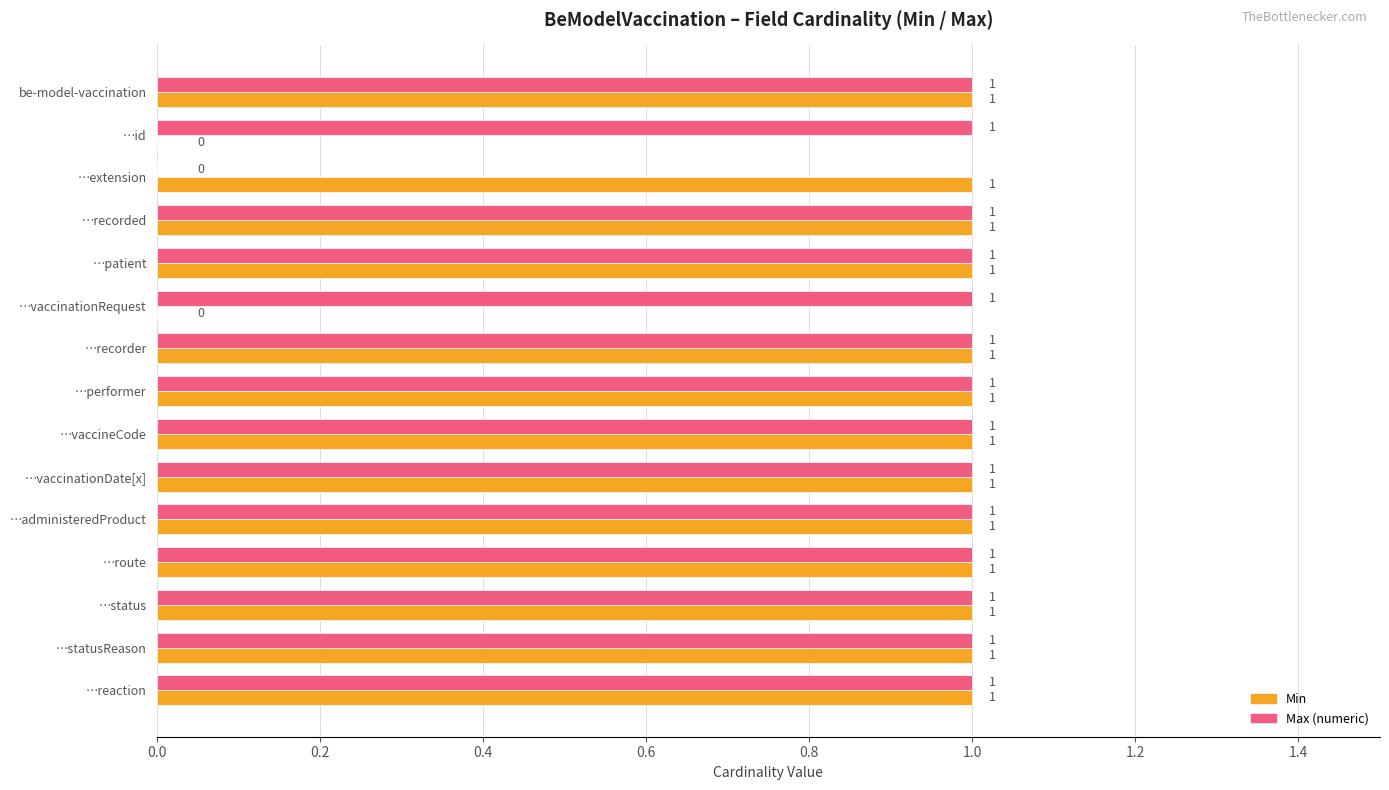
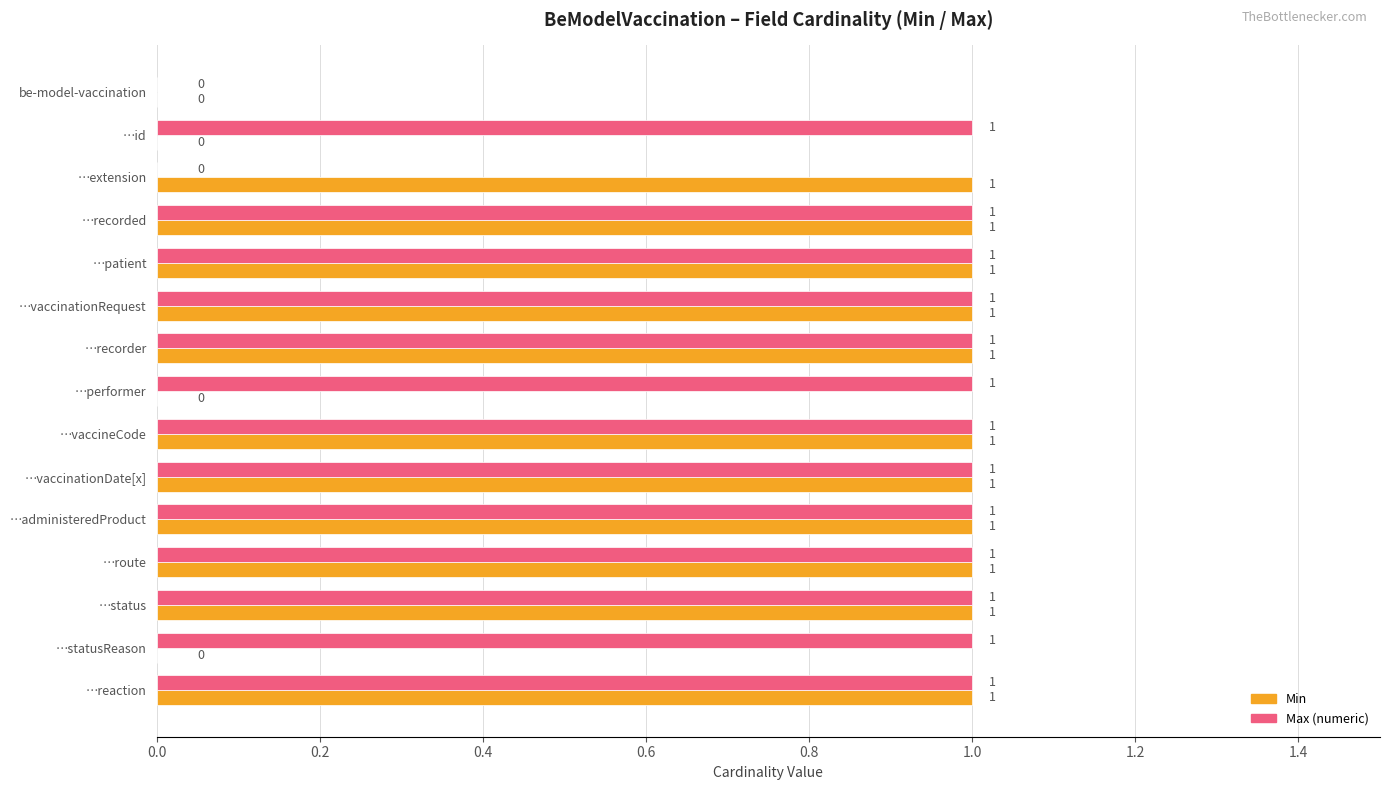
Max (numeric), be-model-vaccination: 1 -> 0
Min, be-model-vaccination: 1 -> 0
Min, …vaccinationRequest: 0 -> 1
Min, …performer: 1 -> 0
Min, …statusReason: 1 -> 0
